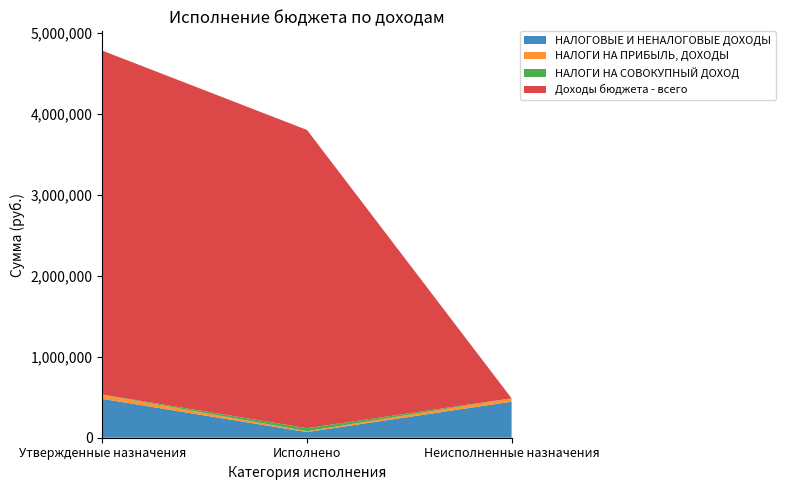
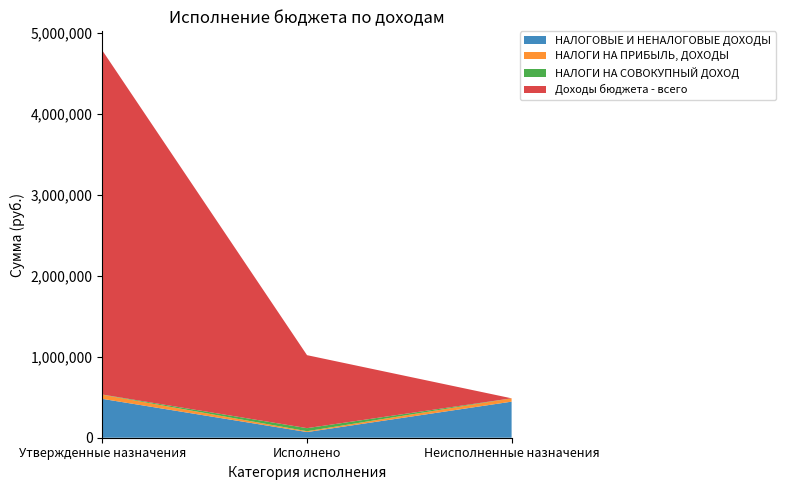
Доходы бюджета - всего, Исполнено: 3,700,000 -> 900,000
